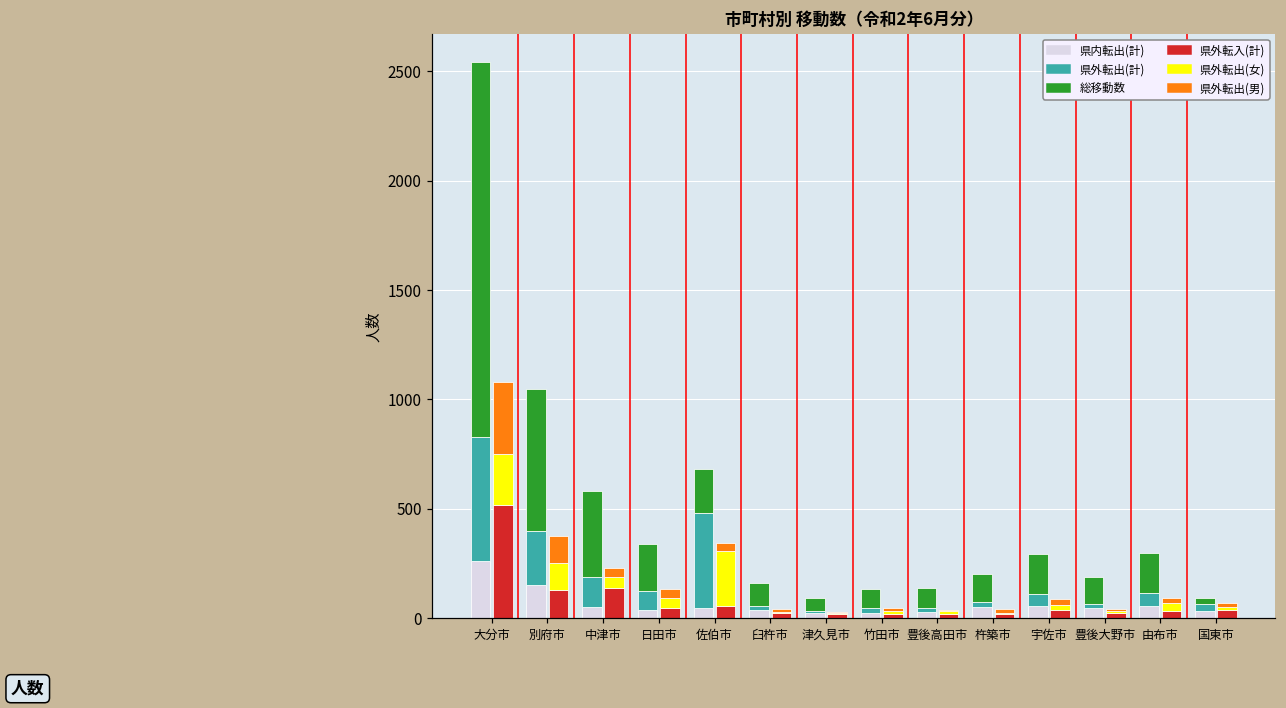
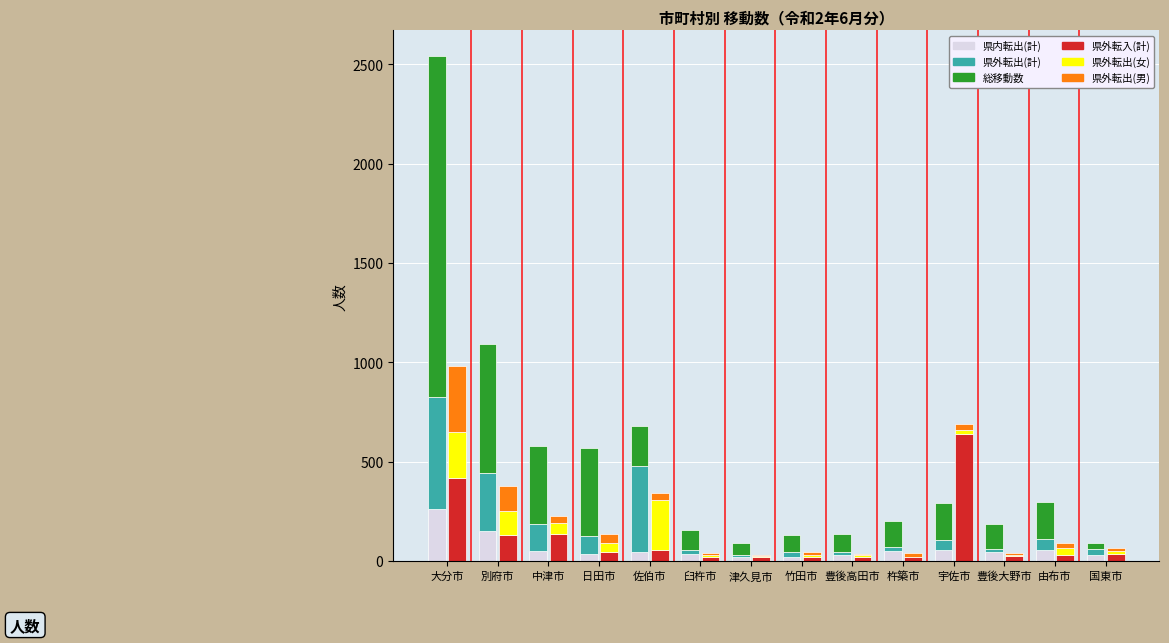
県外転入(計), 大分市: 520 -> 420
県外転出(計), 別府市: 250 -> 290
総移動数, 日田市: 210 -> 440
県外転入(計), 宇佐市: 30 -> 640
